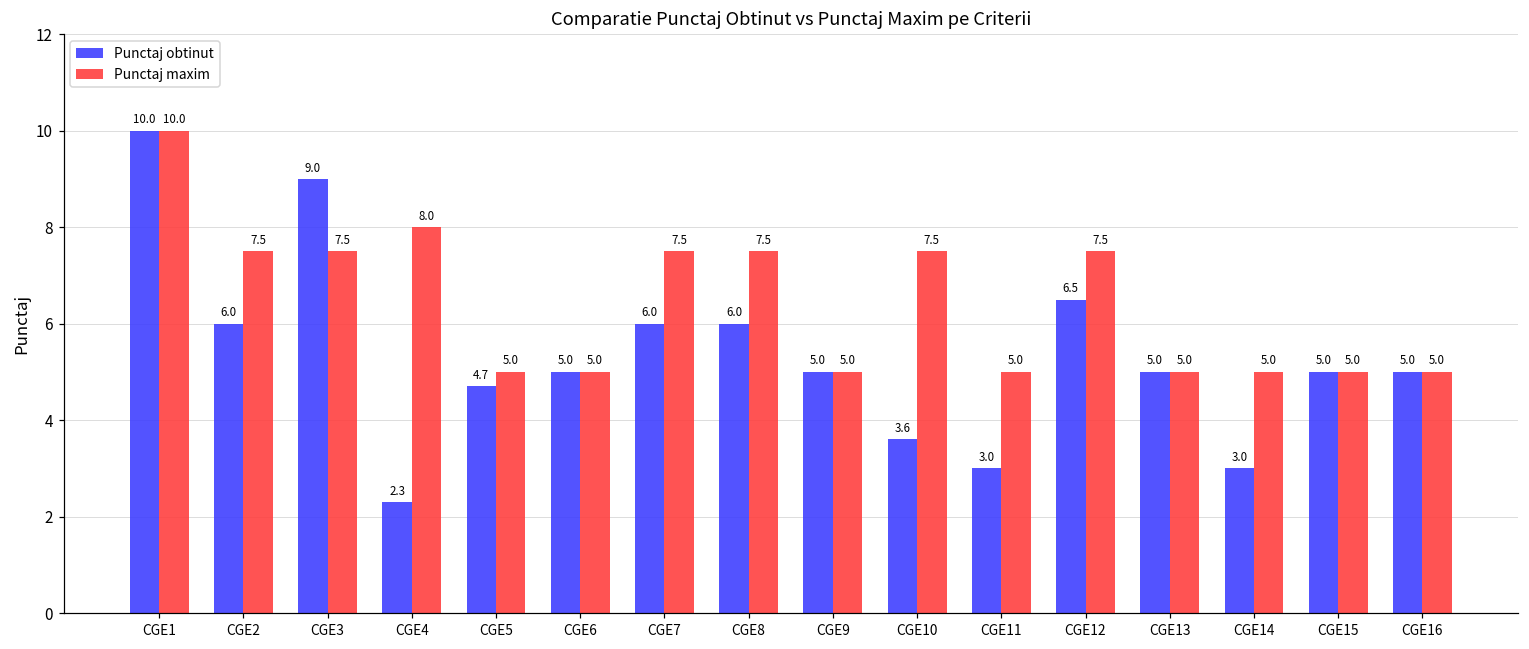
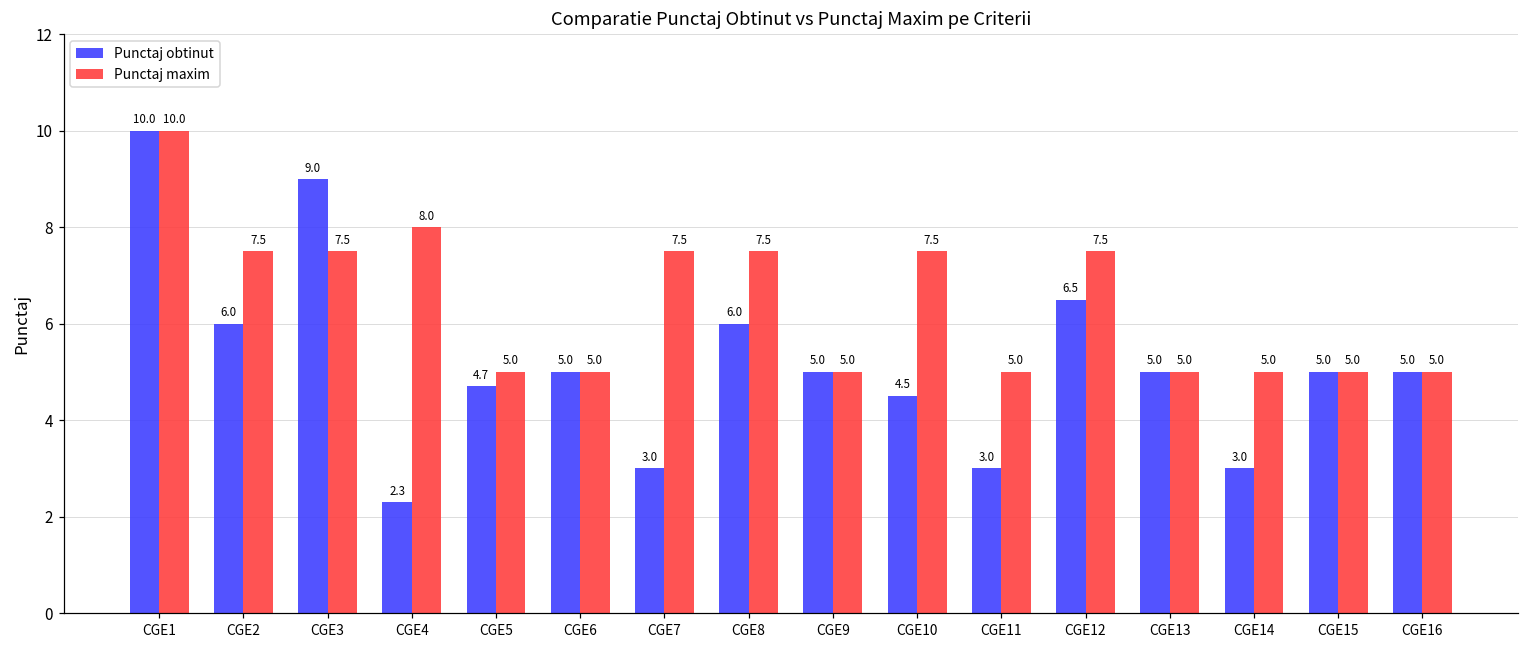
Punctaj obtinut, CGE7: 6.0 -> 3.0
Punctaj obtinut, CGE10: 3.6 -> 4.5
